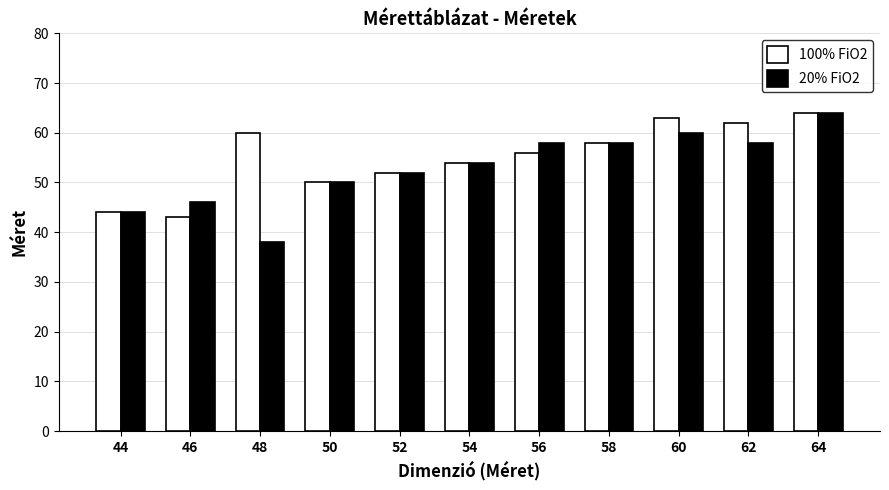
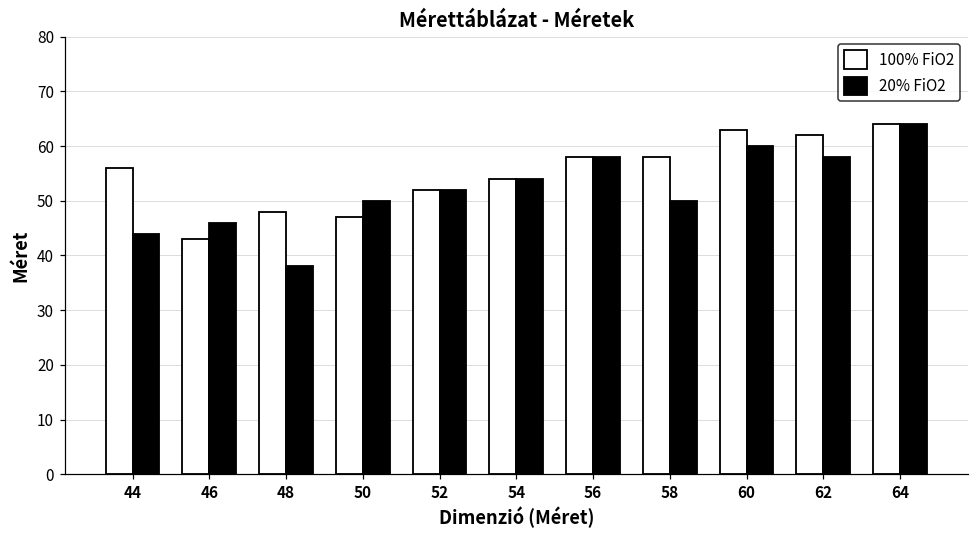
100% FiO2, 44: 44 -> 56
100% FiO2, 48: 60 -> 48
100% FiO2, 50: 50 -> 47
100% FiO2, 56: 56 -> 58
20% FiO2, 58: 58 -> 50
